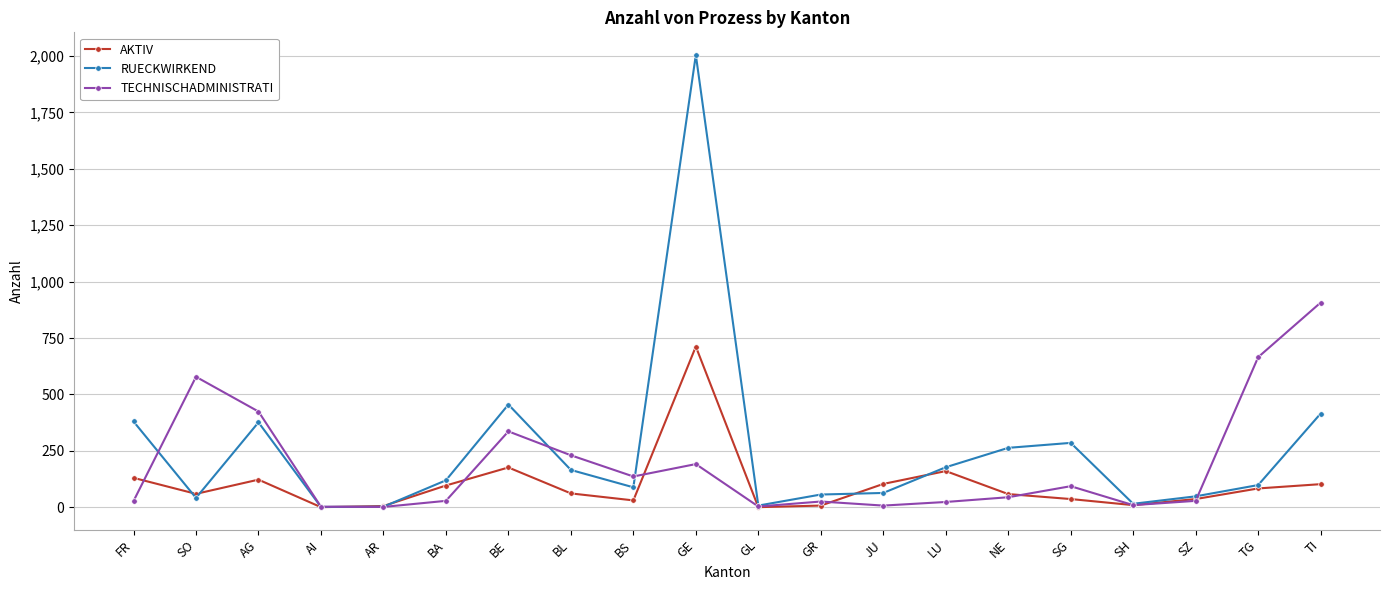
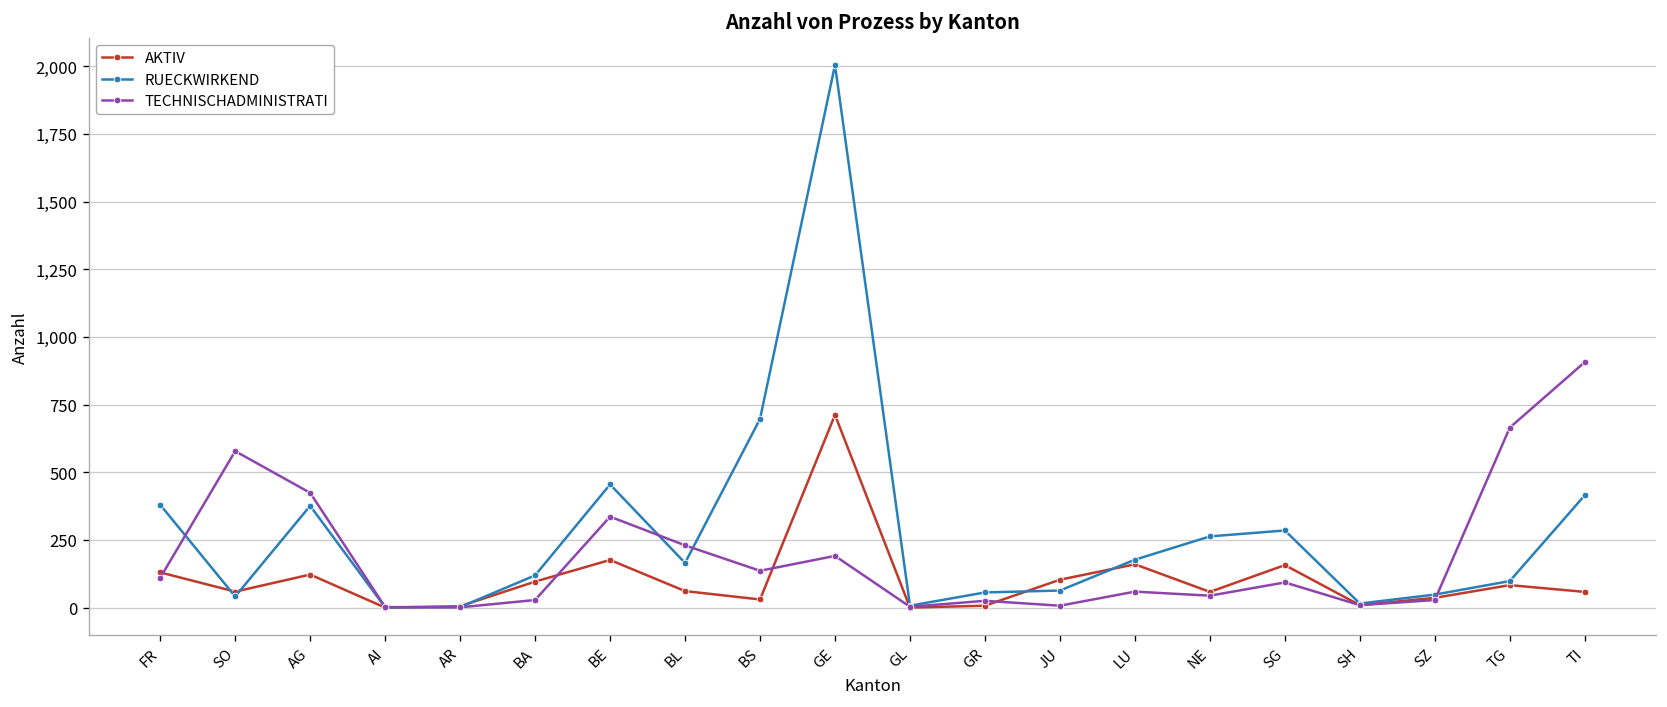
TECHNISCHADMINISTRATI, FR: 30 -> 110
RUECKWIRKEND, BS: 90 -> 700
TECHNISCHADMINISTRATI, LU: 20 -> 60
AKTIV, SG: 40 -> 160
AKTIV, TI: 100 -> 60
